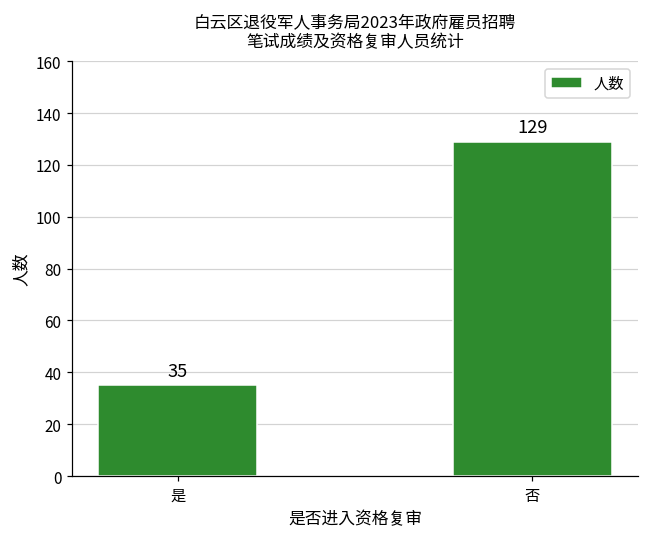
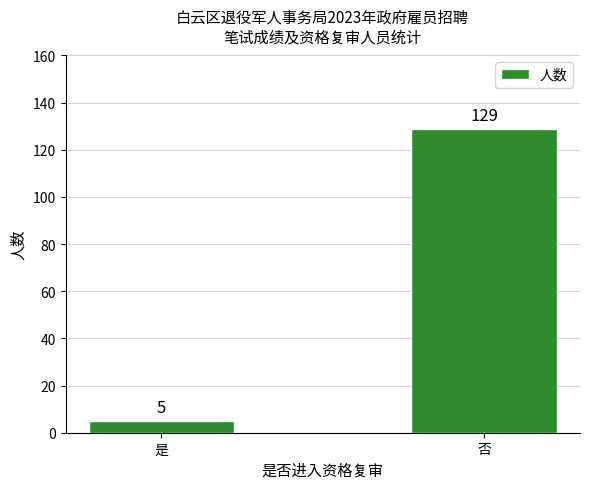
是: 35 -> 5
